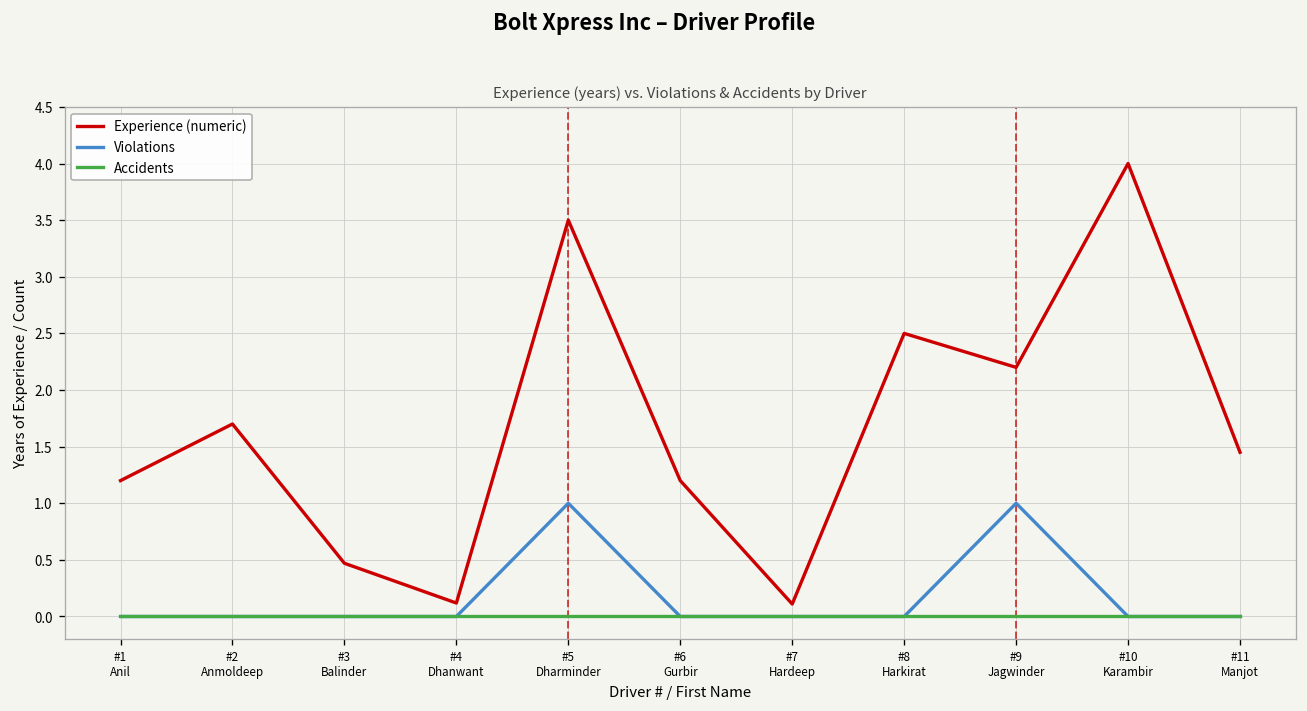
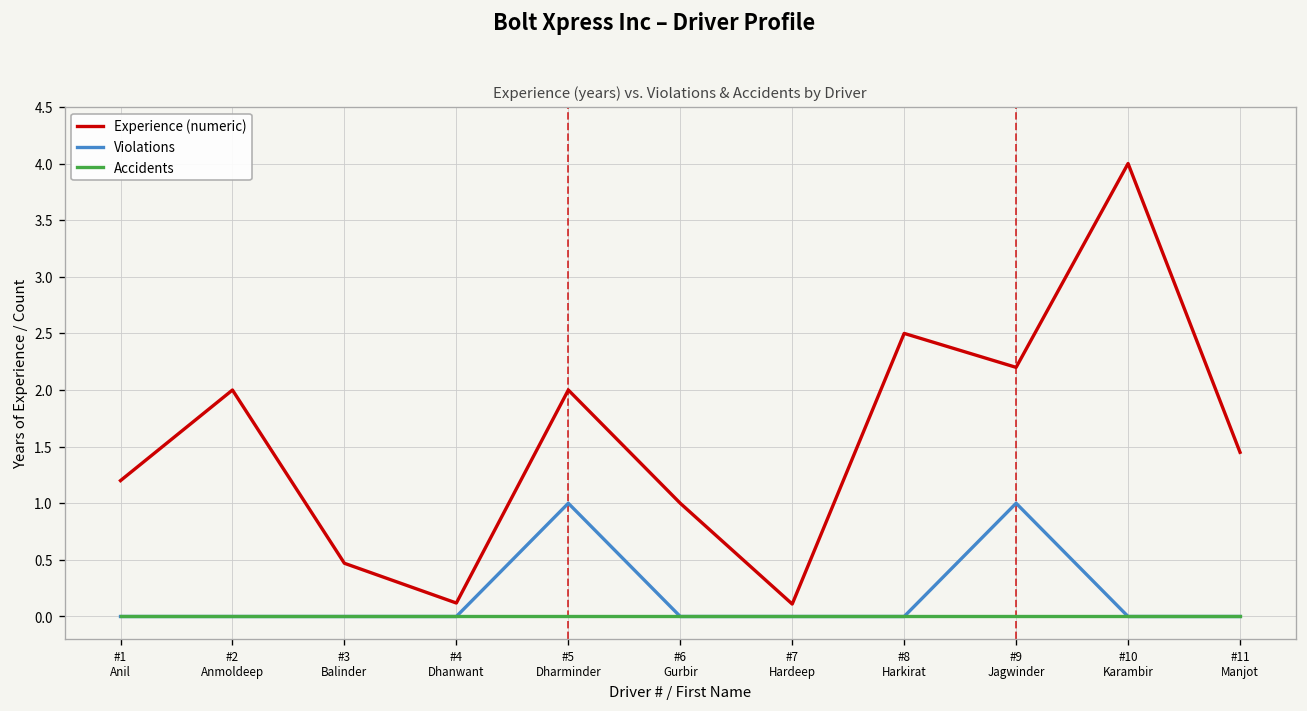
Experience (numeric), #2 Anmoldeep: 1.7 -> 2.0
Experience (numeric), #5 Dharminder: 3.5 -> 2.0
Experience (numeric), #6 Gurbir: 1.2 -> 1.0
